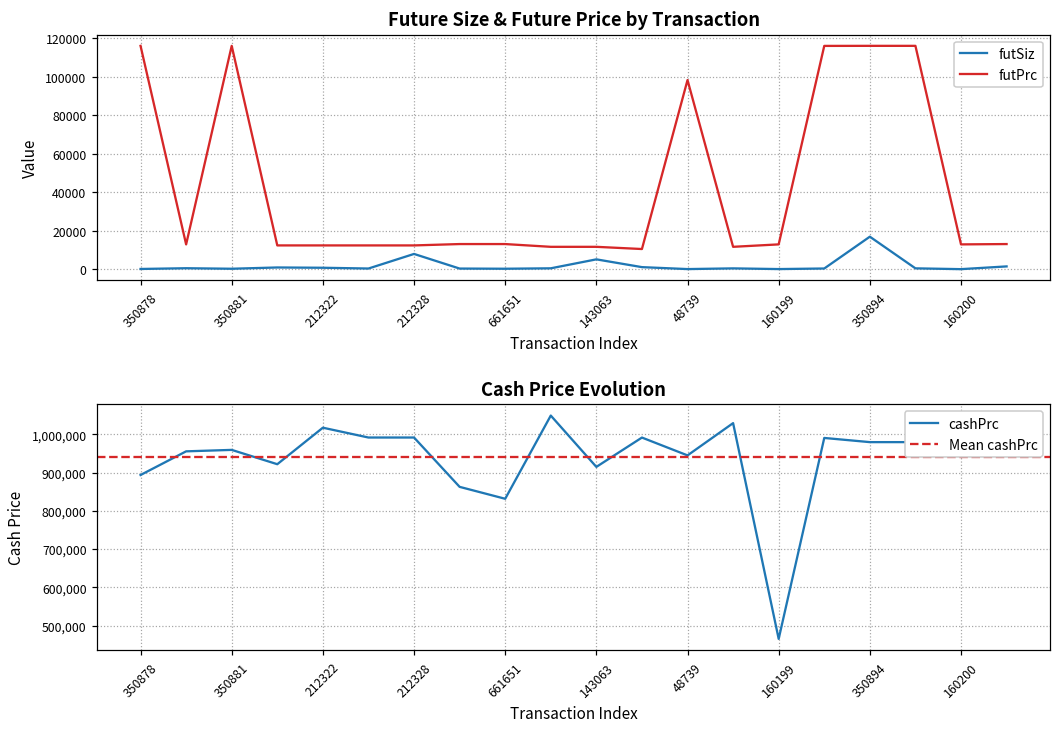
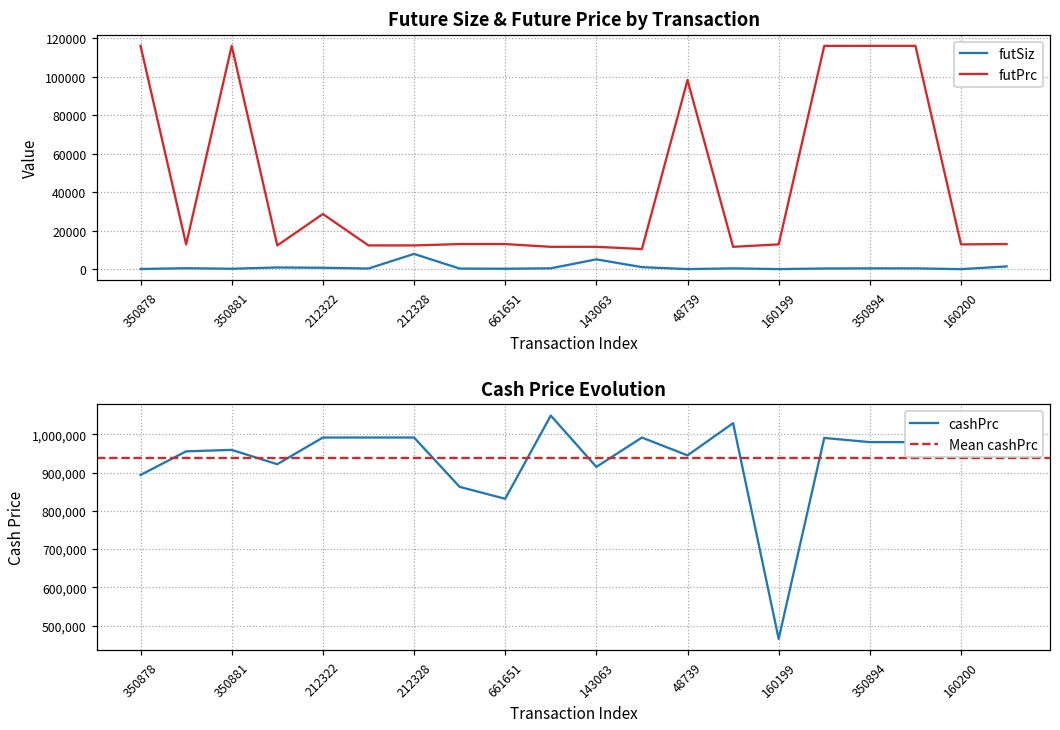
Future Size & Future Price by Transaction, futPrc, 212322: 12000 -> 29000
Future Size & Future Price by Transaction, futSiz, 350894: 17000 -> 0
Cash Price Evolution, 212322: 1,020,000 -> 990,000
